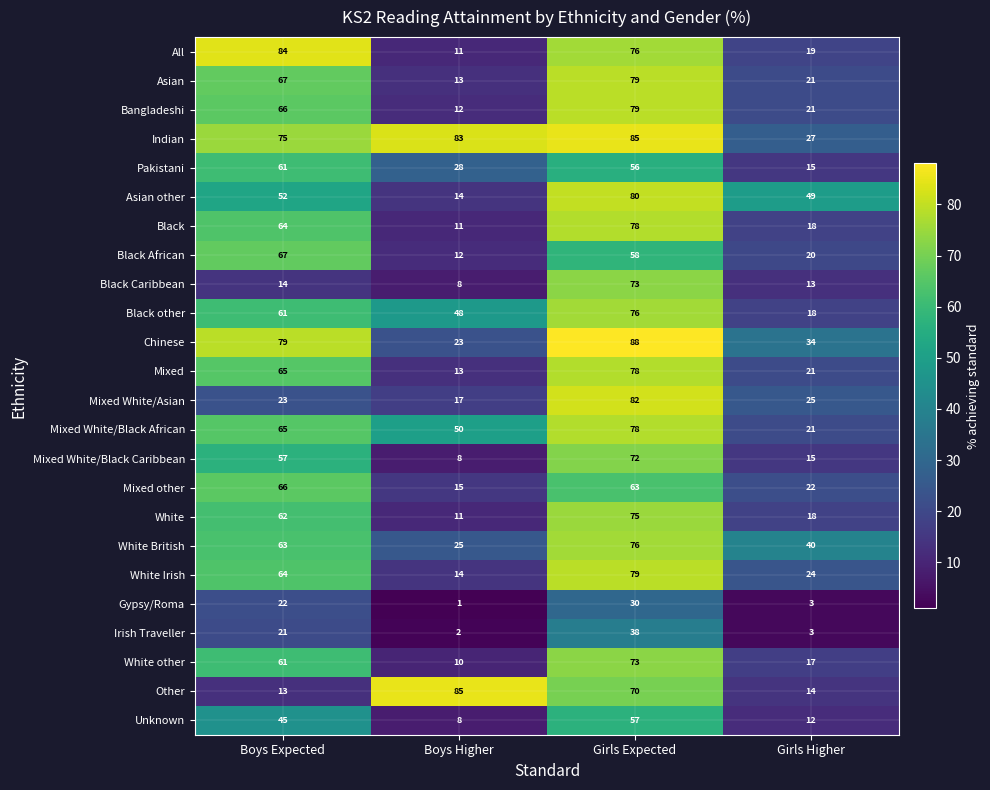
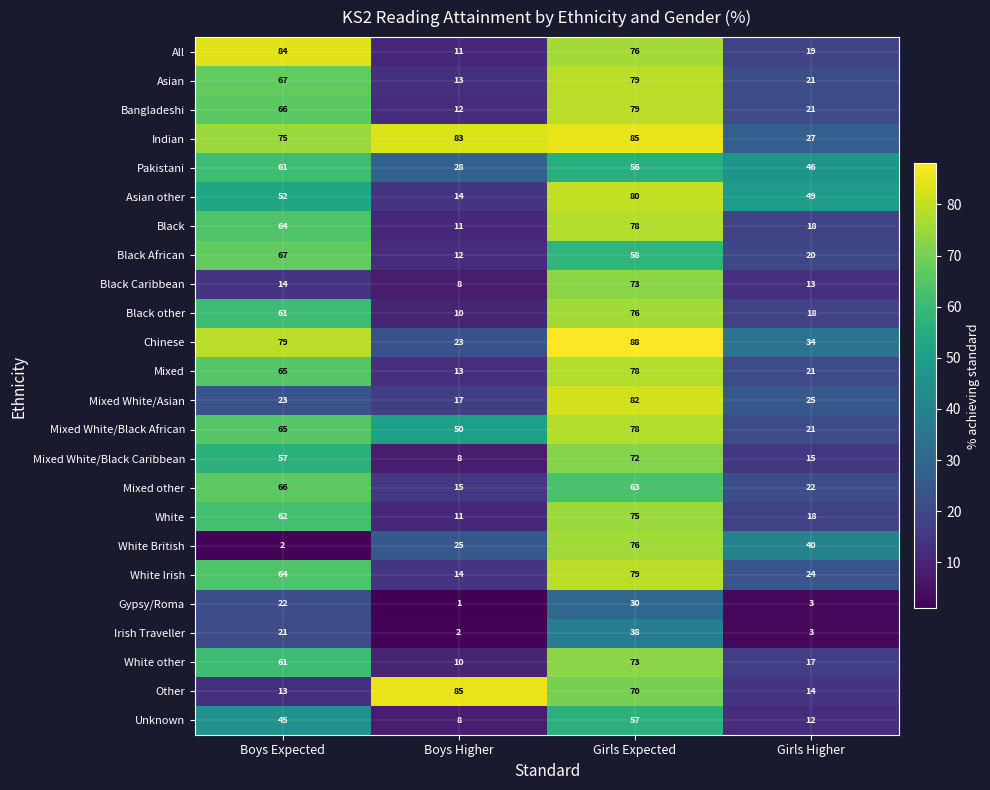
Pakistani, Girls Higher: 15 -> 46
Black other, Boys Higher: 48 -> 10
White British, Boys Expected: 63 -> 2
